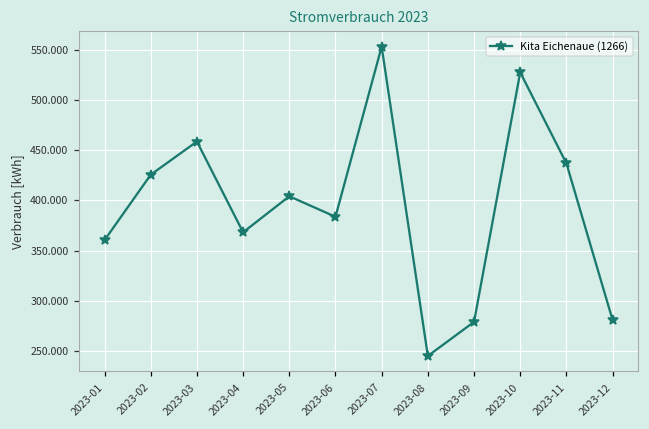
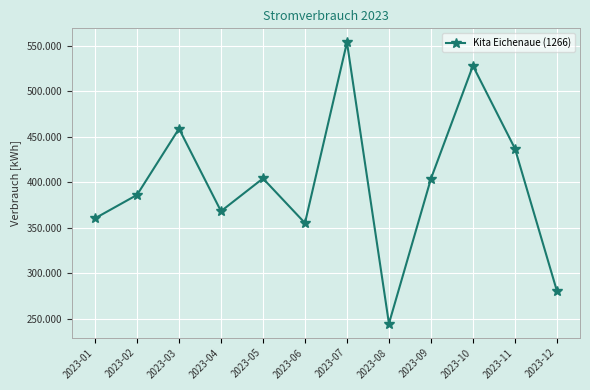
2023-02: 430 -> 390
2023-06: 380 -> 360
2023-09: 280 -> 400
